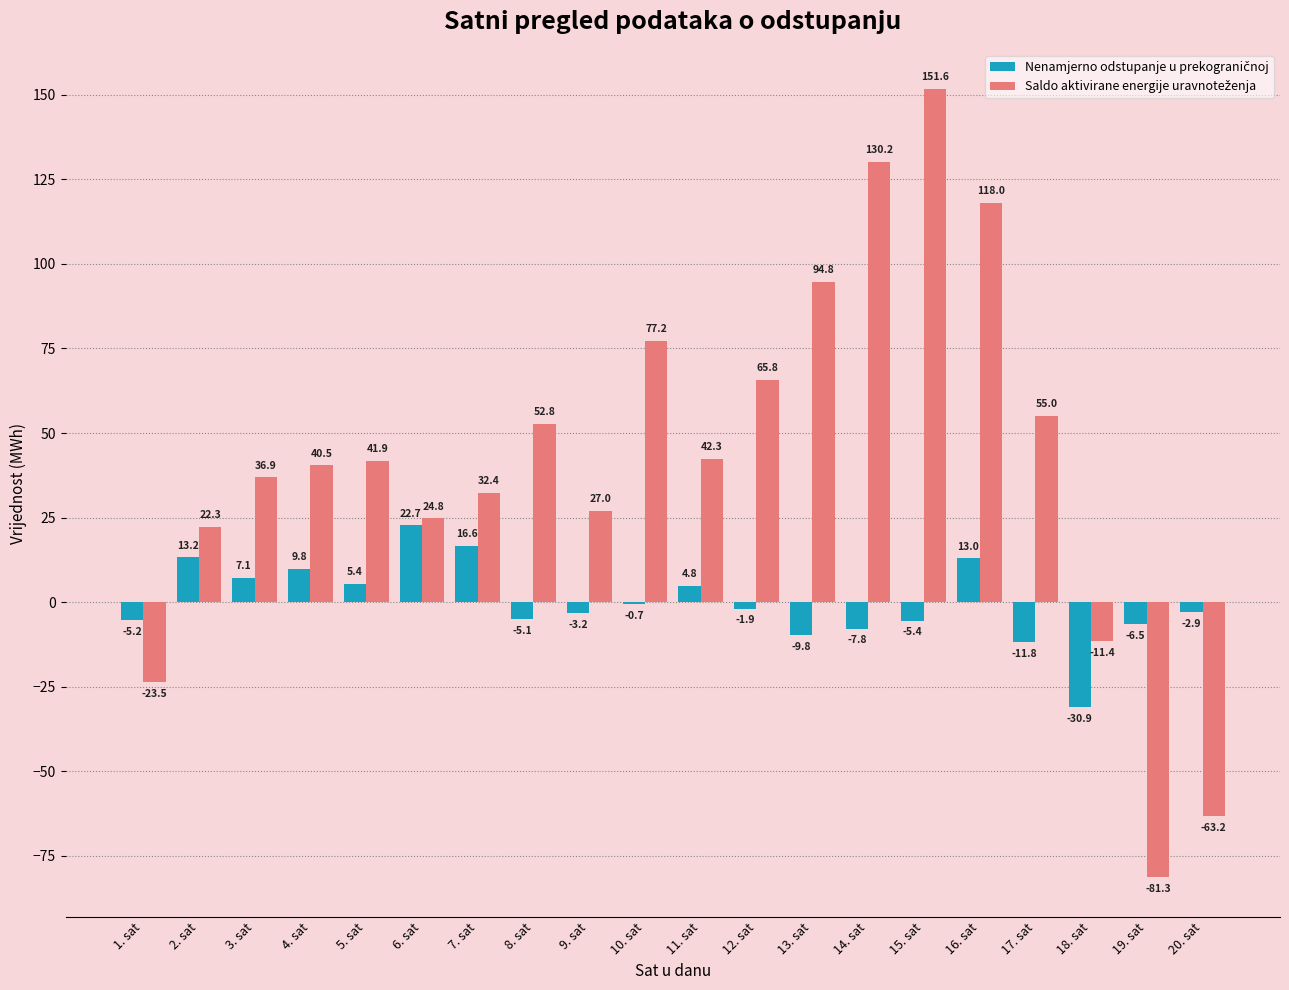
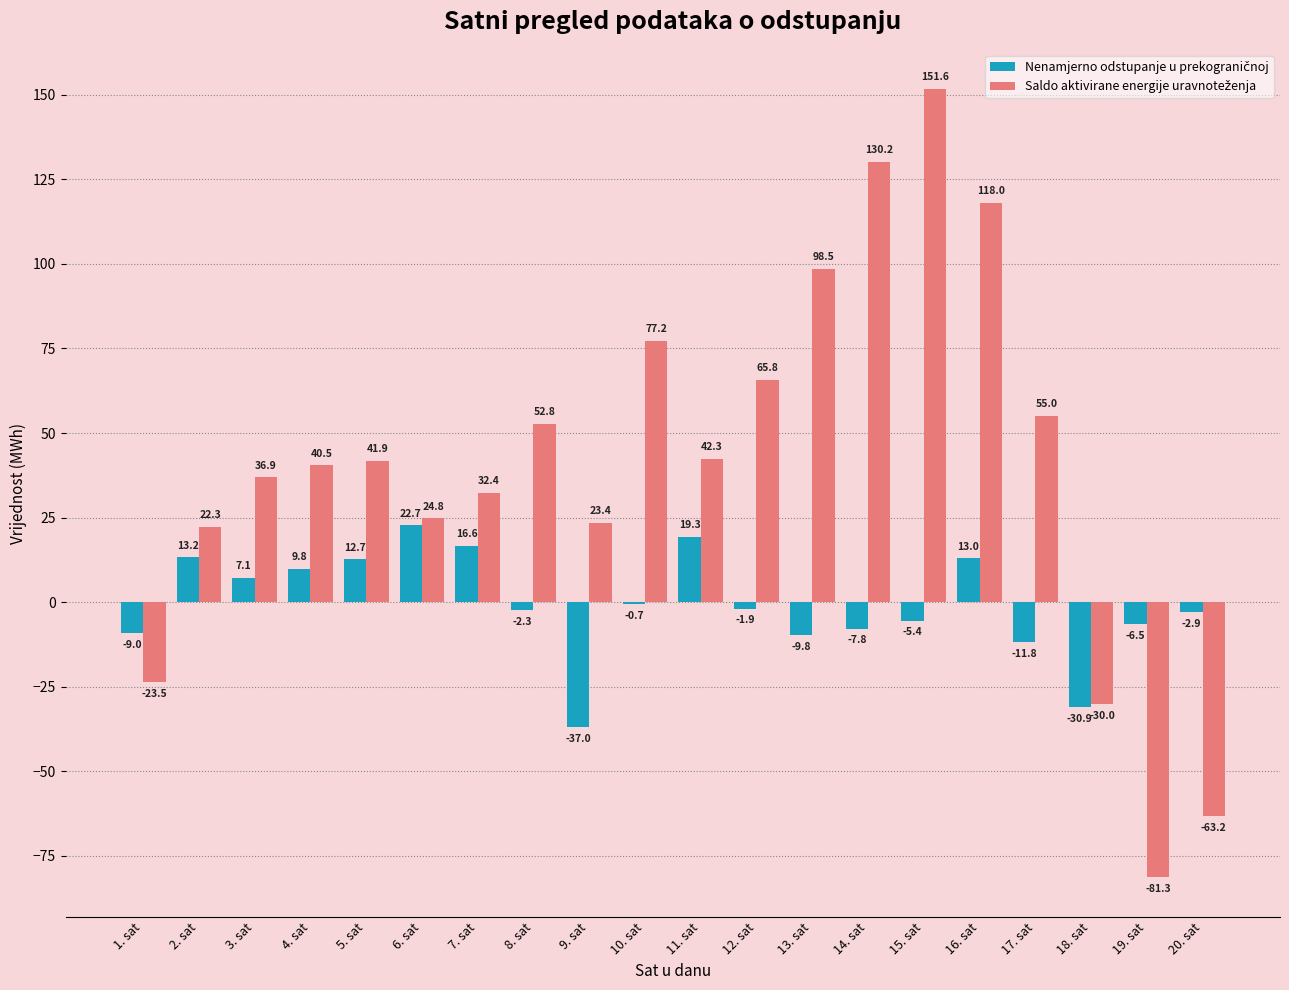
Nenamjerno odstupanje u prekograničnoj, 1. sat: -5.2 -> -9.0
Nenamjerno odstupanje u prekograničnoj, 5. sat: 5.4 -> 12.7
Nenamjerno odstupanje u prekograničnoj, 8. sat: -5.1 -> -2.3
Nenamjerno odstupanje u prekograničnoj, 9. sat: -3.2 -> -37.0
Saldo aktivirane energije uravnoteženja, 9. sat: 27.0 -> 23.4
Nenamjerno odstupanje u prekograničnoj, 11. sat: 4.8 -> 19.3
Saldo aktivirane energije uravnoteženja, 13. sat: 94.8 -> 98.5
Saldo aktivirane energije uravnoteženja, 18. sat: -11.4 -> -30.0
